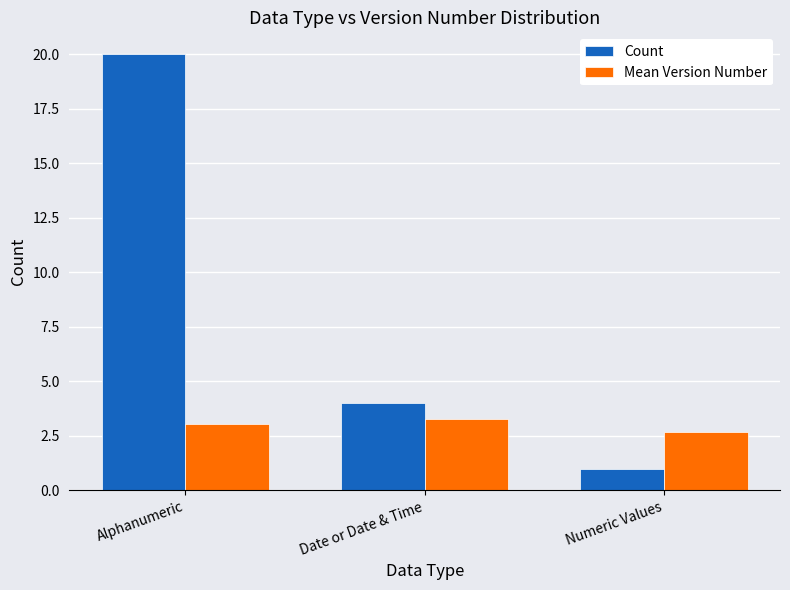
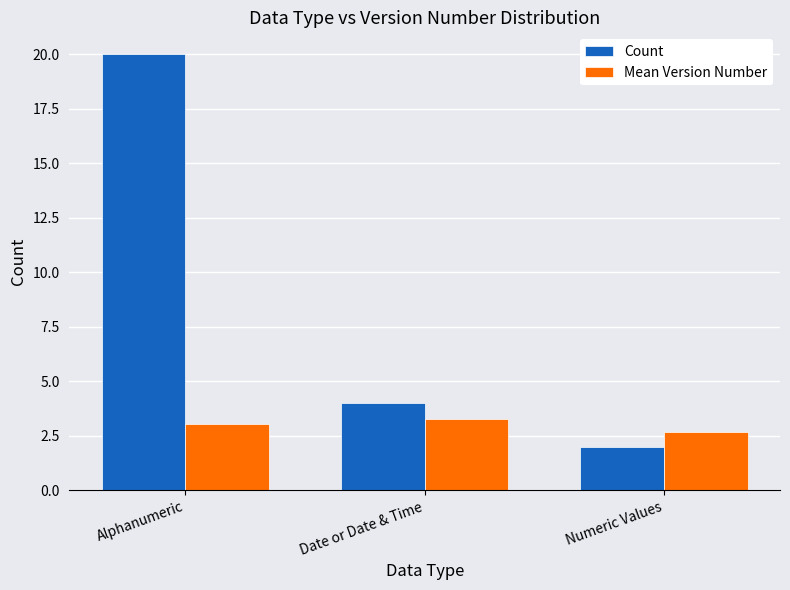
Count, Numeric Values: 1 -> 2
